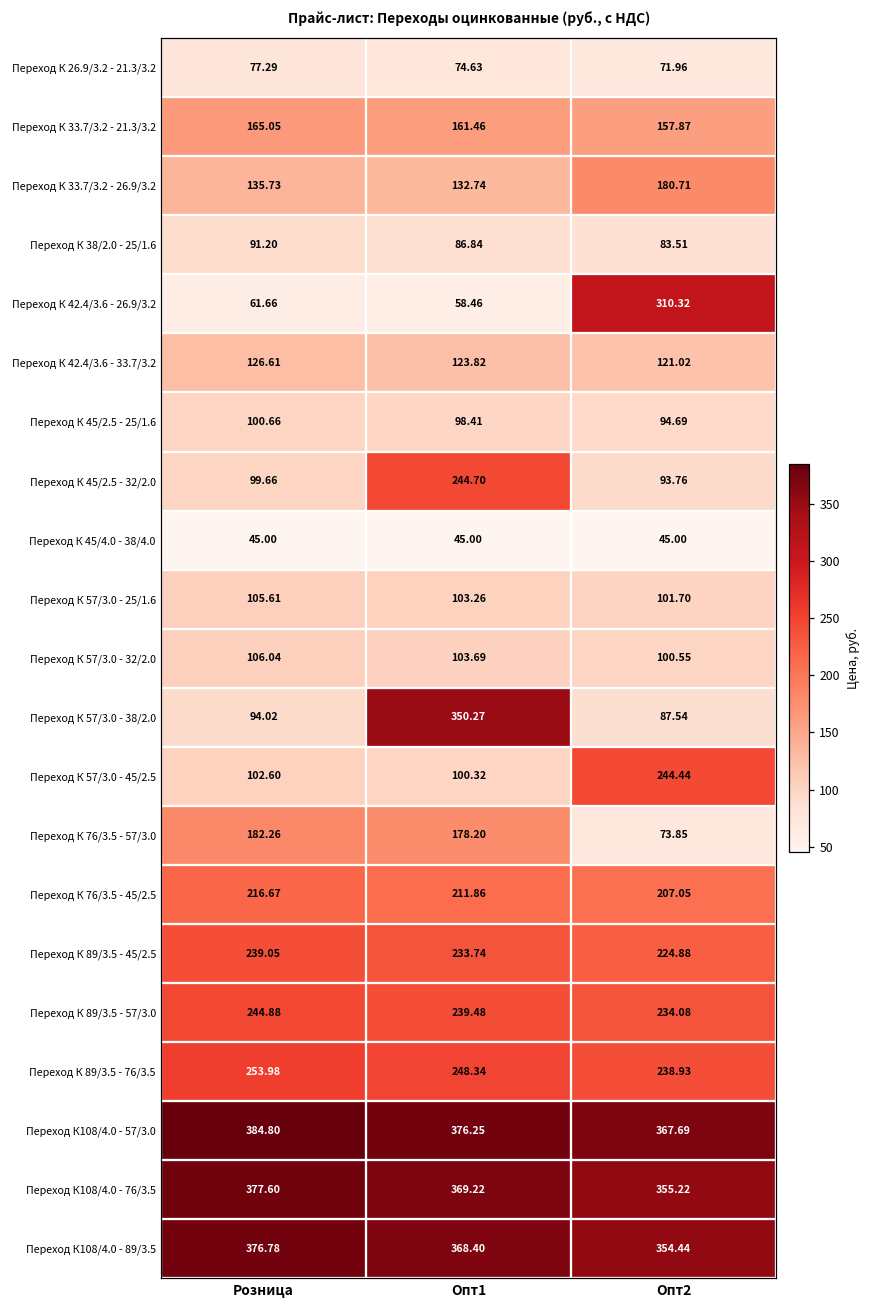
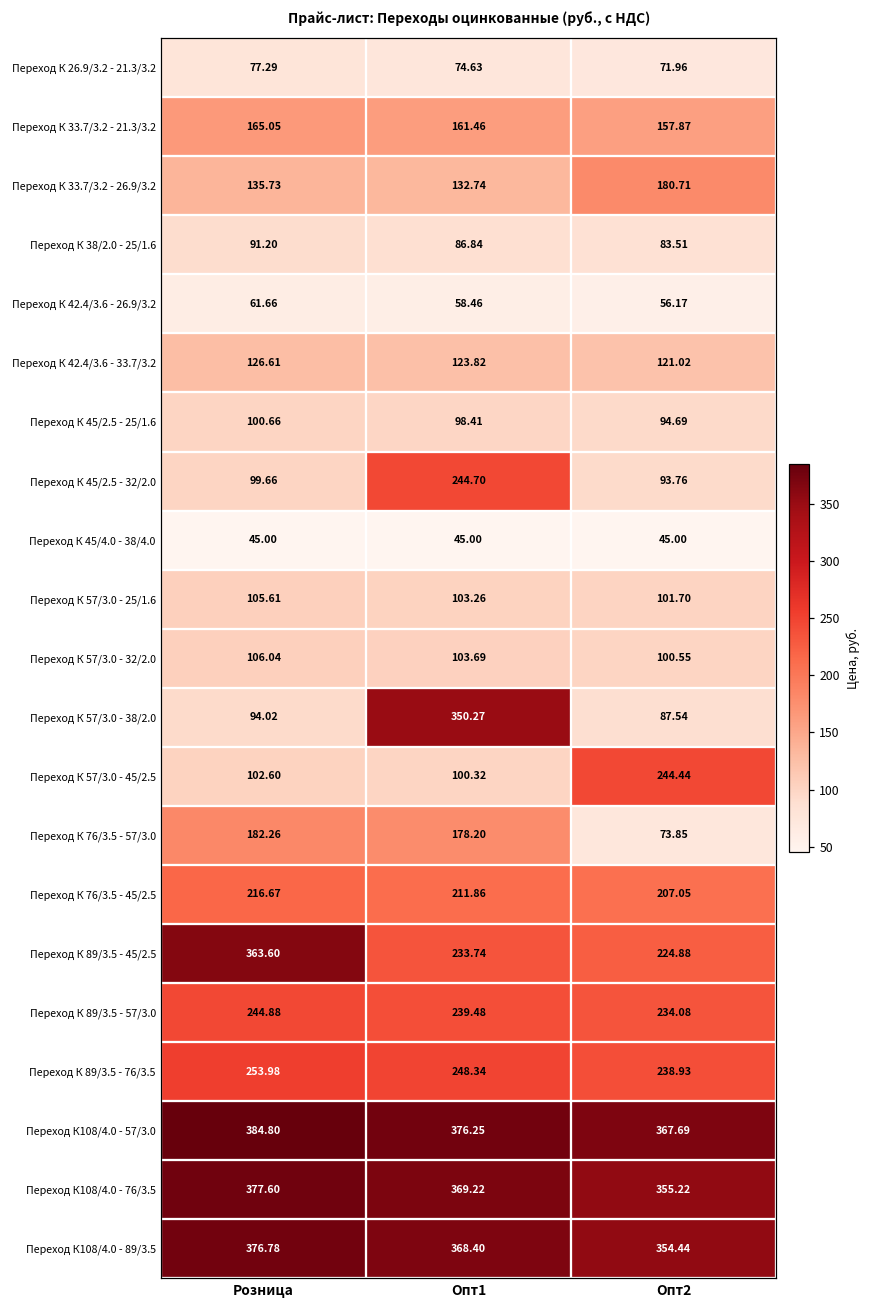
Переход К 42.4/3.6 - 26.9/3.2, Опт2: 310.32 -> 56.17
Переход К 89/3.5 - 45/2.5, Розница: 239.05 -> 363.60
